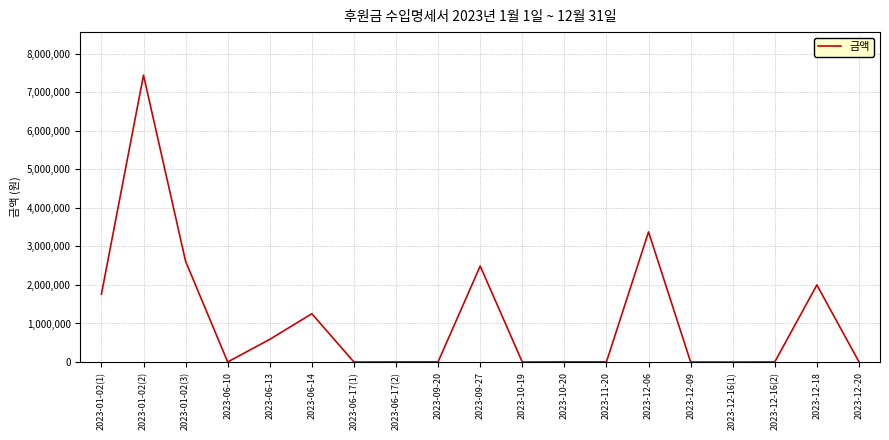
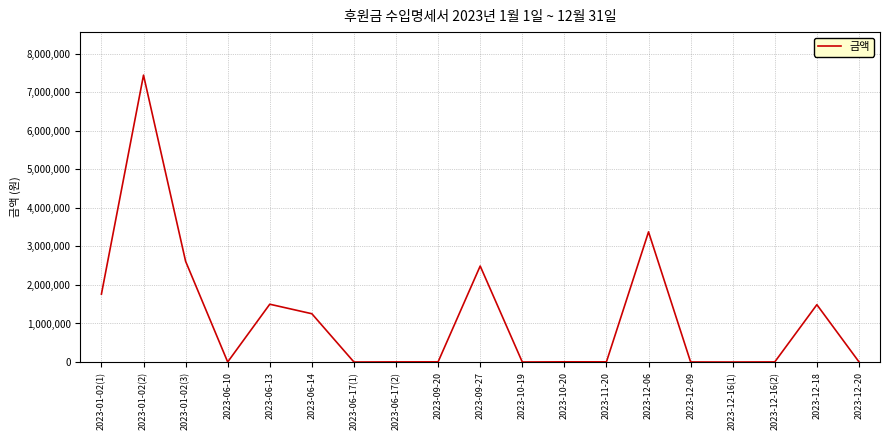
2023-06-13: 600,000 -> 1,500,000
2023-12-18: 2,000,000 -> 1,500,000
